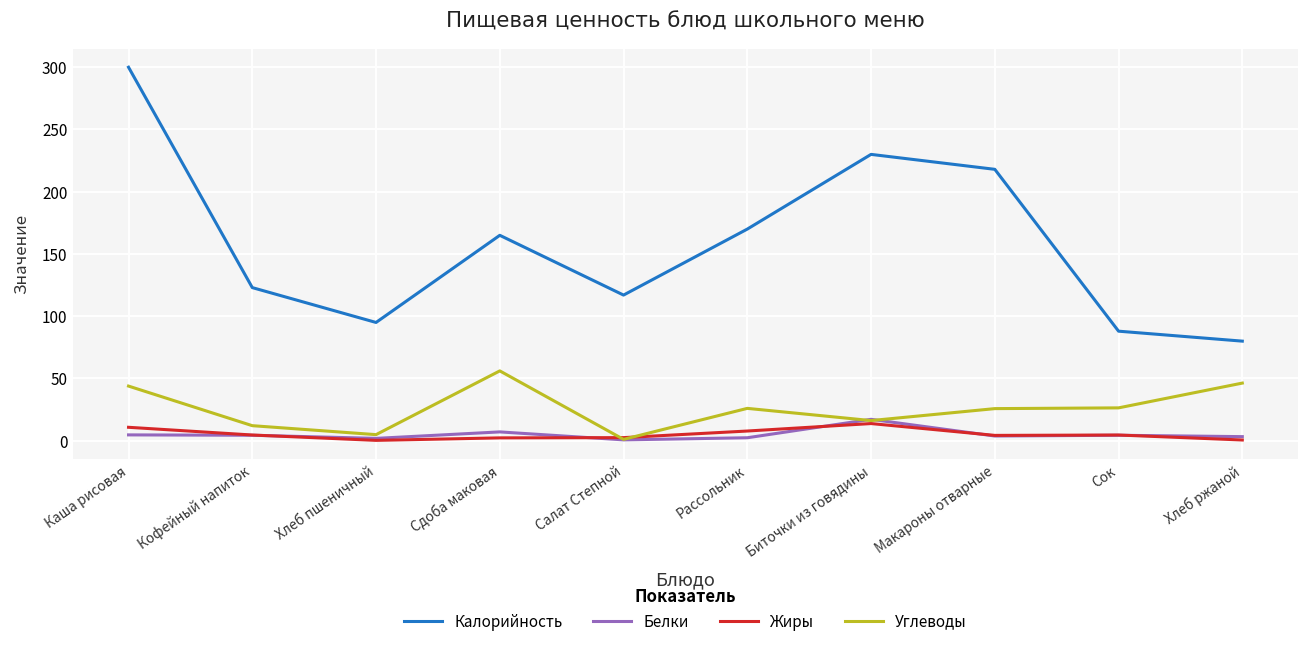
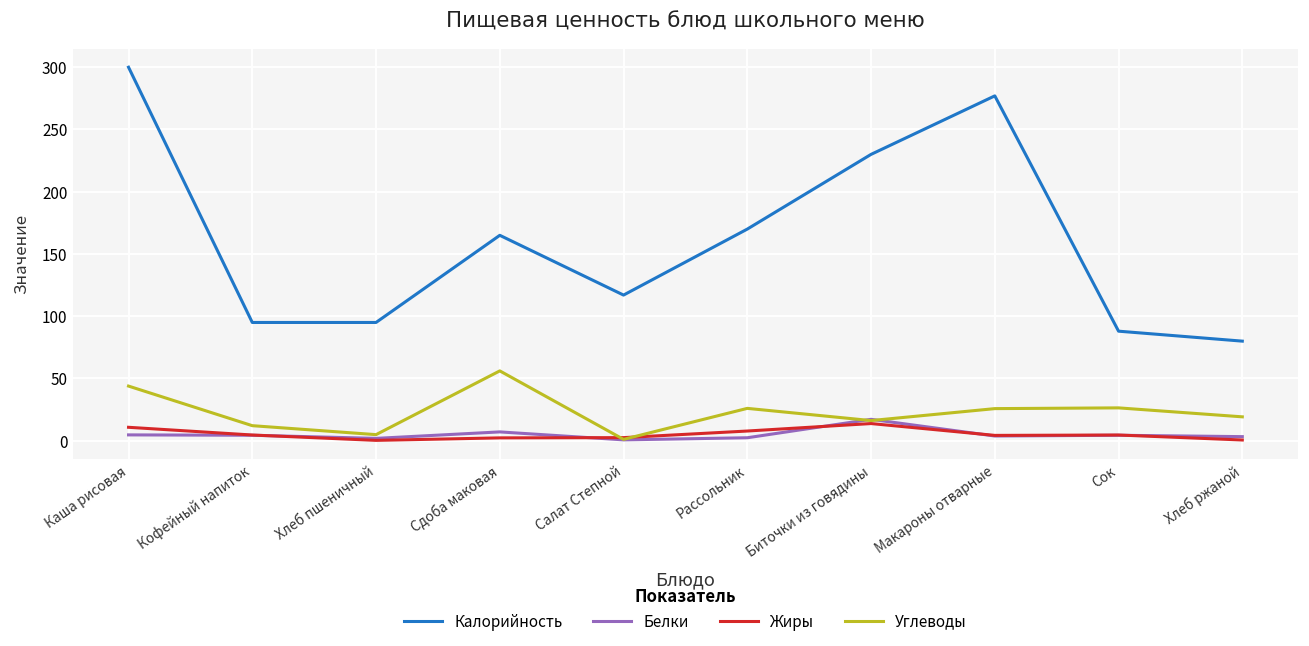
Калорийность, Кофейный напиток: 123 -> 95
Калорийность, Макароны отварные: 218 -> 277
Углеводы, Хлеб ржаной: 46 -> 19
